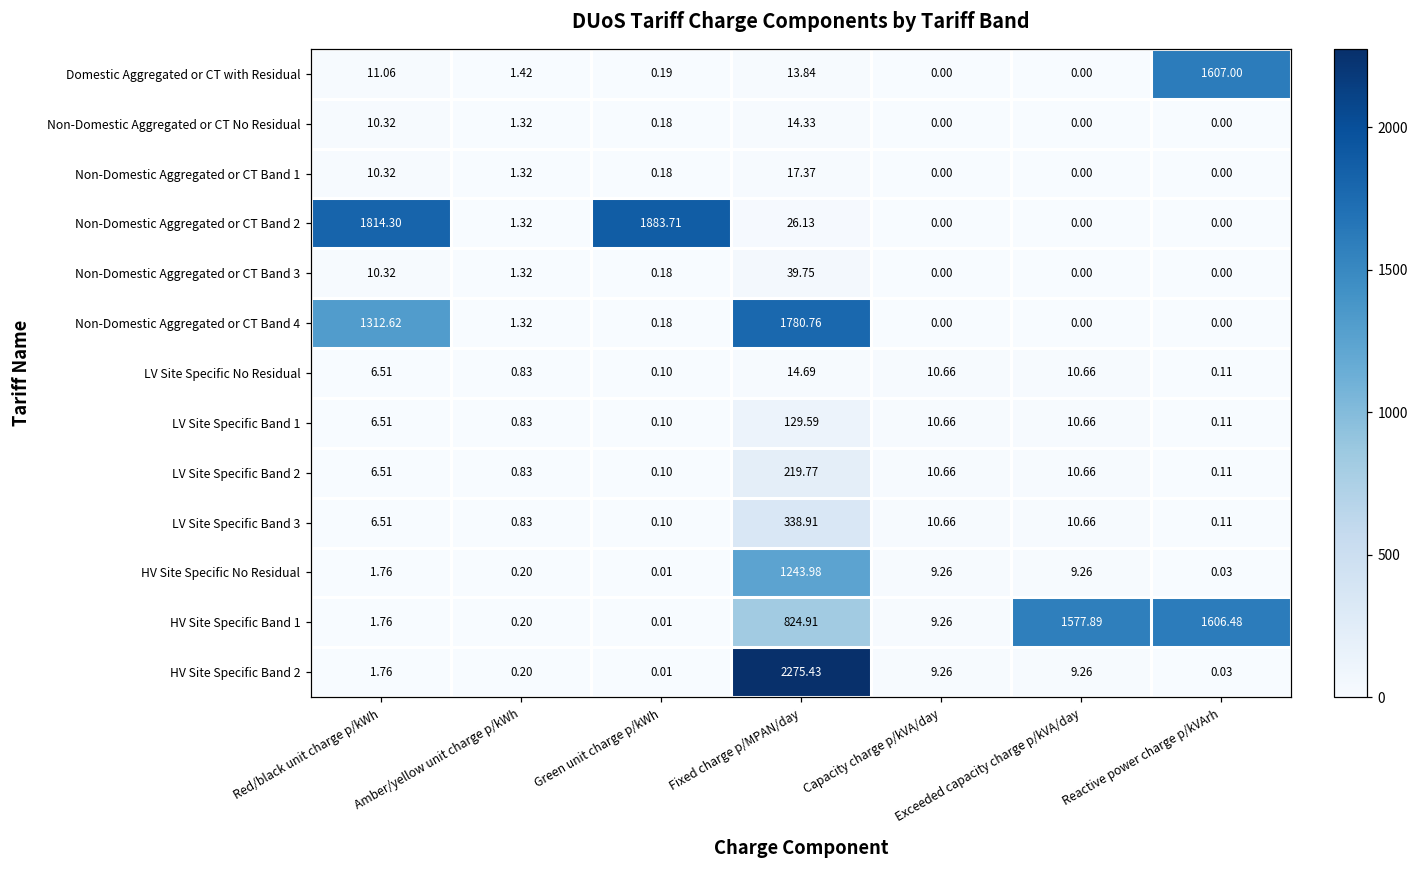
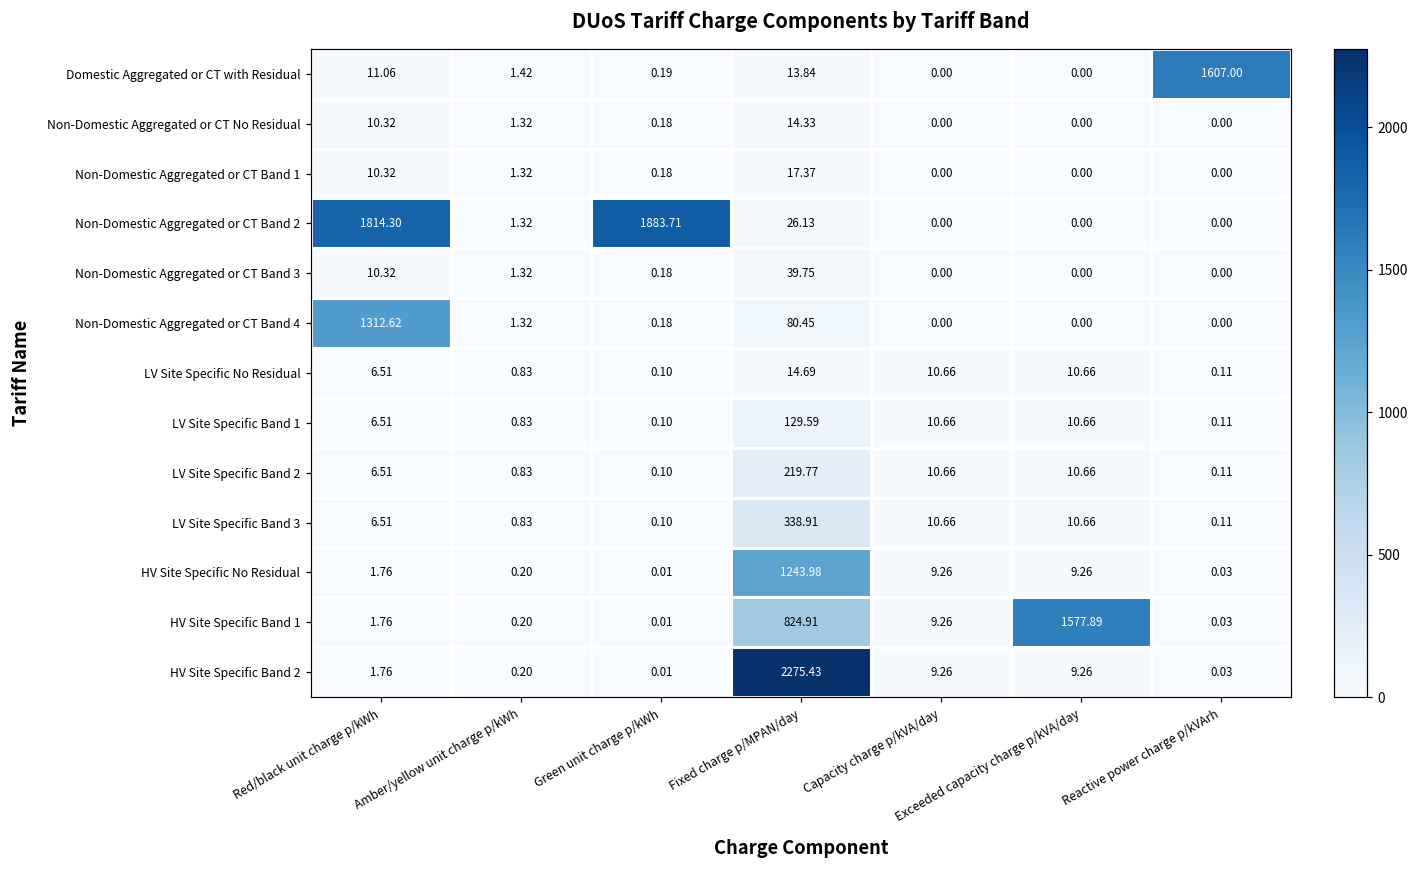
Non-Domestic Aggregated or CT Band 4, Fixed charge p/MPAN/day: 1780.76 -> 80.45
HV Site Specific Band 1, Reactive power charge p/kVArh: 1606.48 -> 0.03
